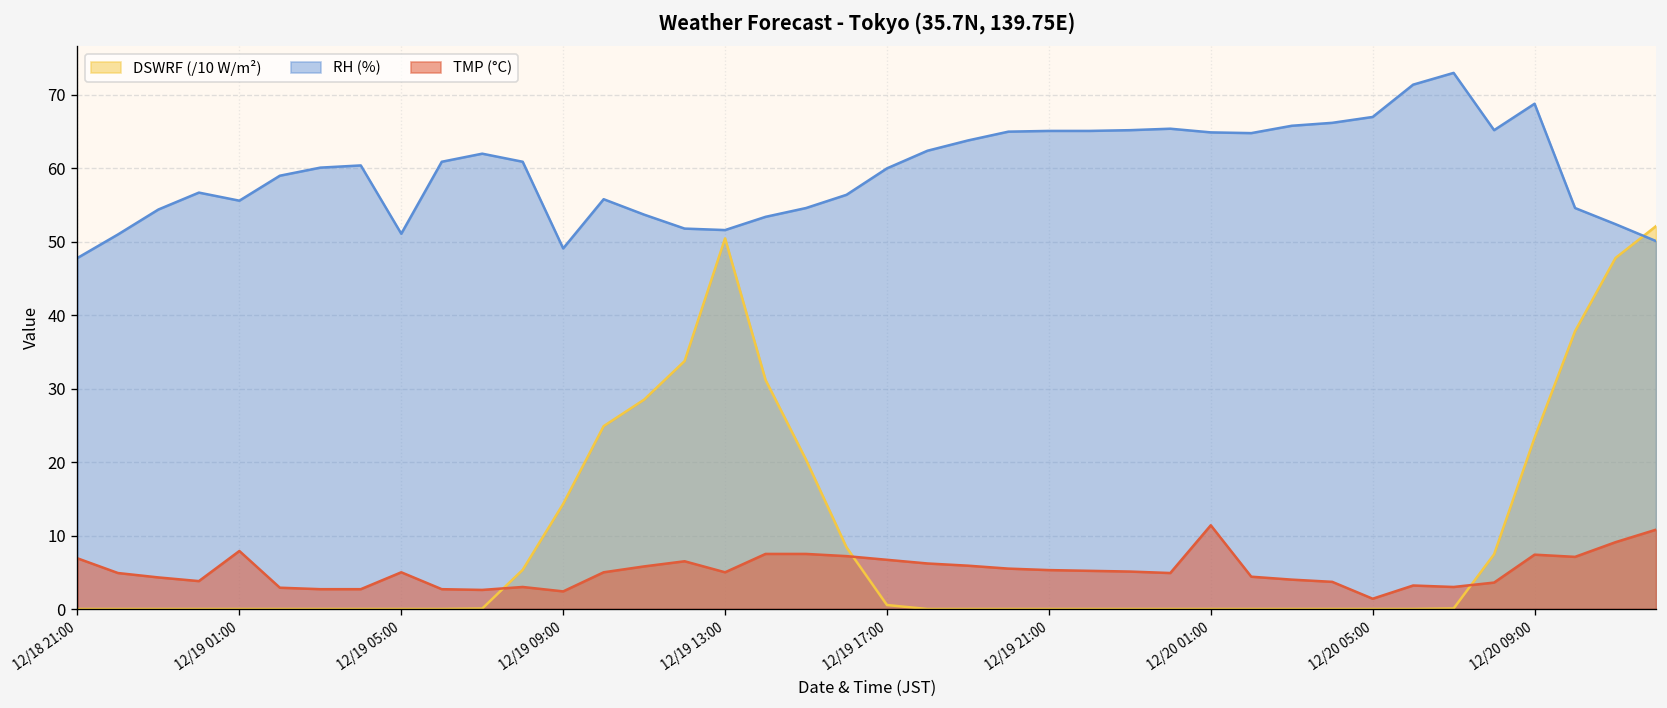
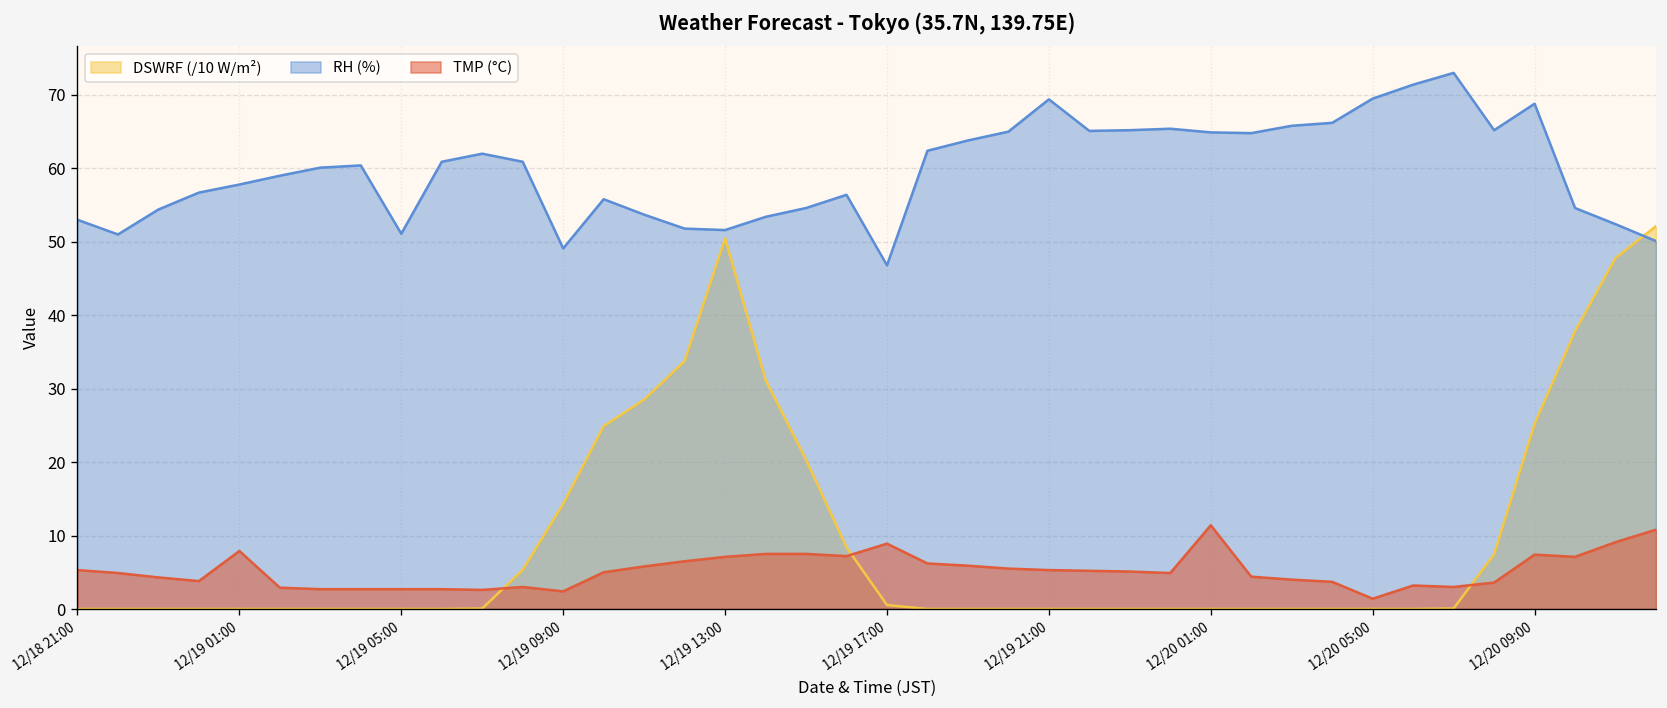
RH (%), 12/18 21:00: 48 -> 53
TMP (°C), 12/18 21:00: 7 -> 5
RH (%), 12/19 01:00: 56 -> 58
TMP (°C), 12/19 05:00: 5 -> 3
TMP (°C), 12/19 13:00: 5 -> 7
RH (%), 12/19 17:00: 60 -> 47
TMP (°C), 12/19 17:00: 7 -> 9
RH (%), 12/19 21:00: 65 -> 69
RH (%), 12/20 05:00: 67 -> 70
DSWRF (/10 W/m²), 12/20 09:00: 23 -> 25
